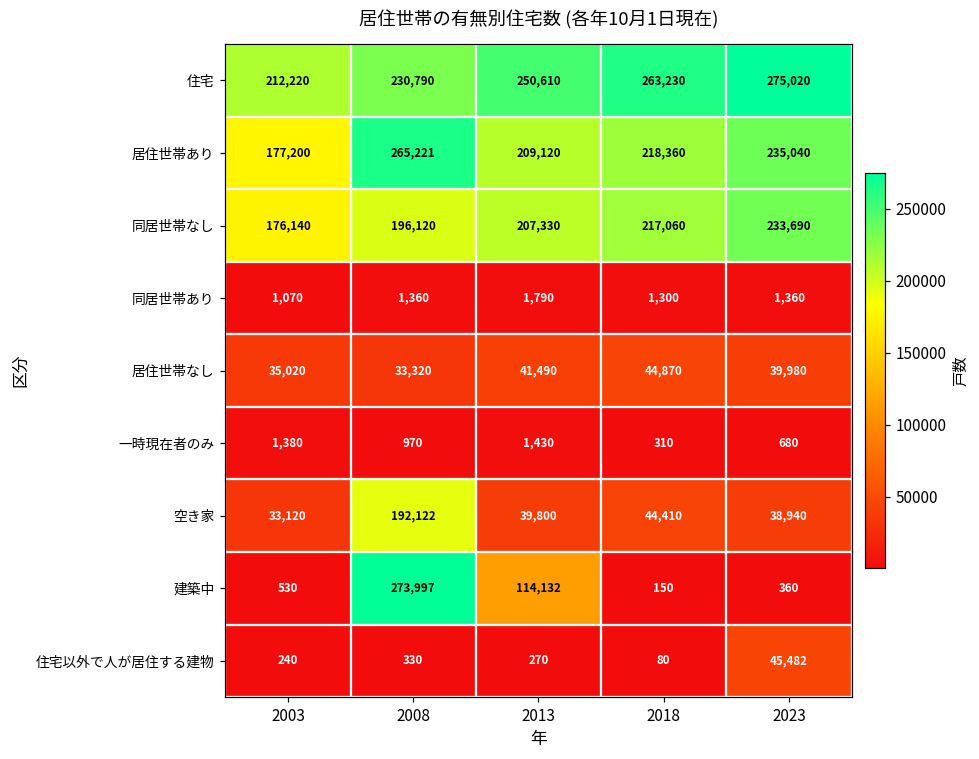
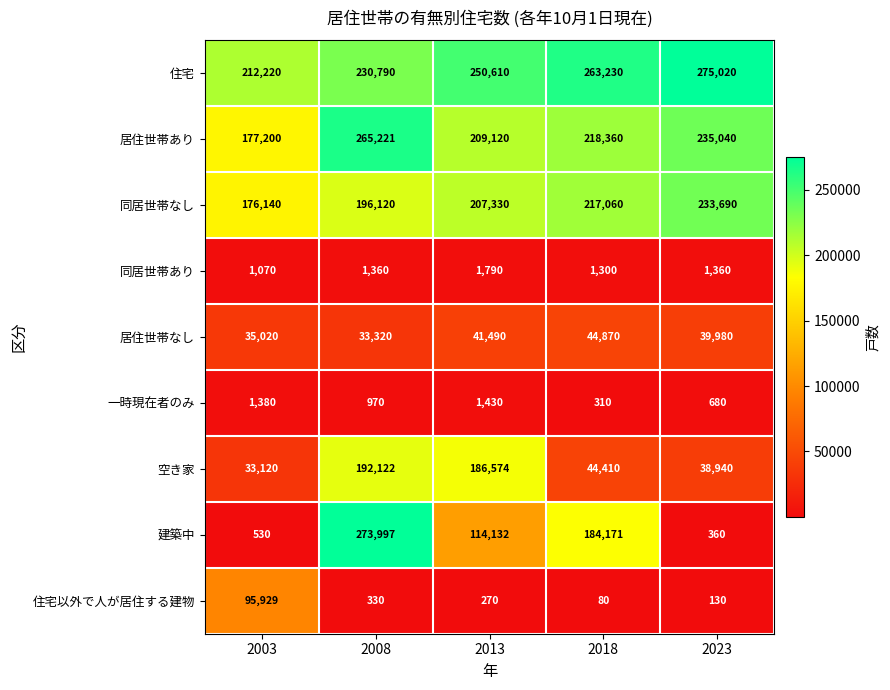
空き家, 2013: 39,800 -> 186,574
建築中, 2018: 150 -> 184,171
住宅以外で人が居住する建物, 2003: 240 -> 95,929
住宅以外で人が居住する建物, 2023: 45,482 -> 130
